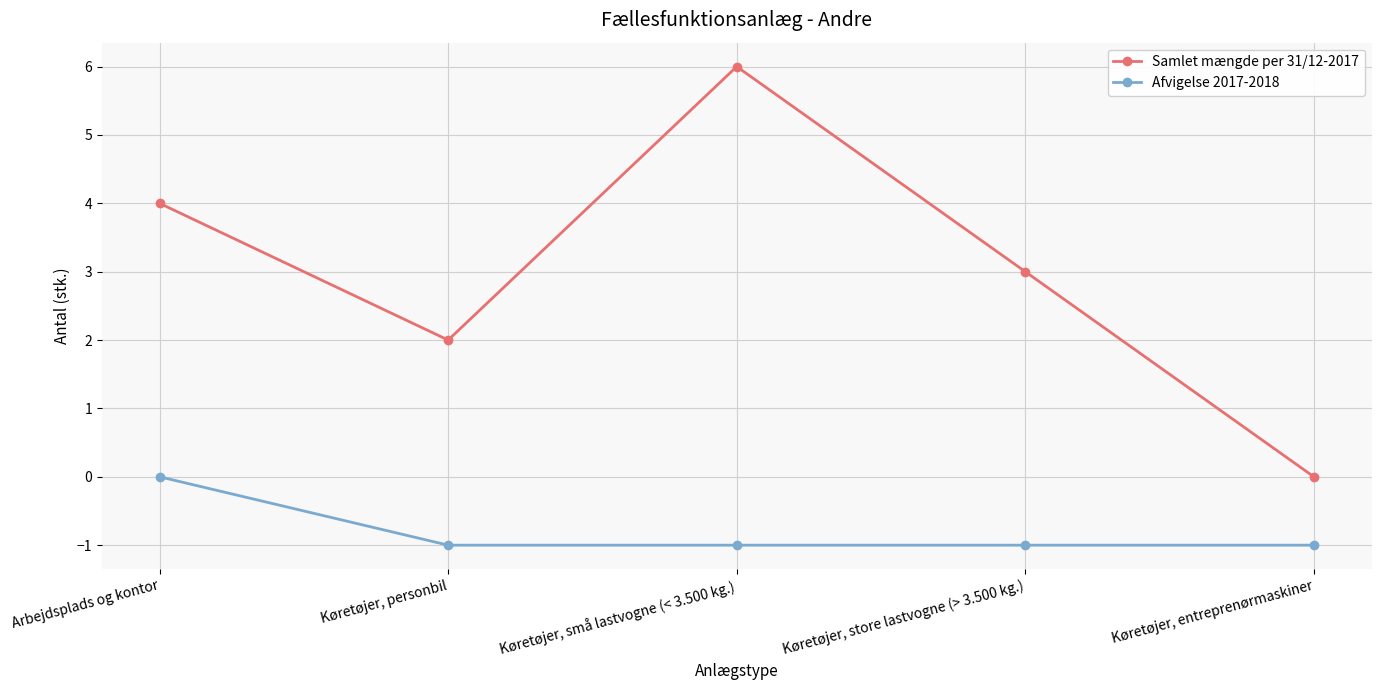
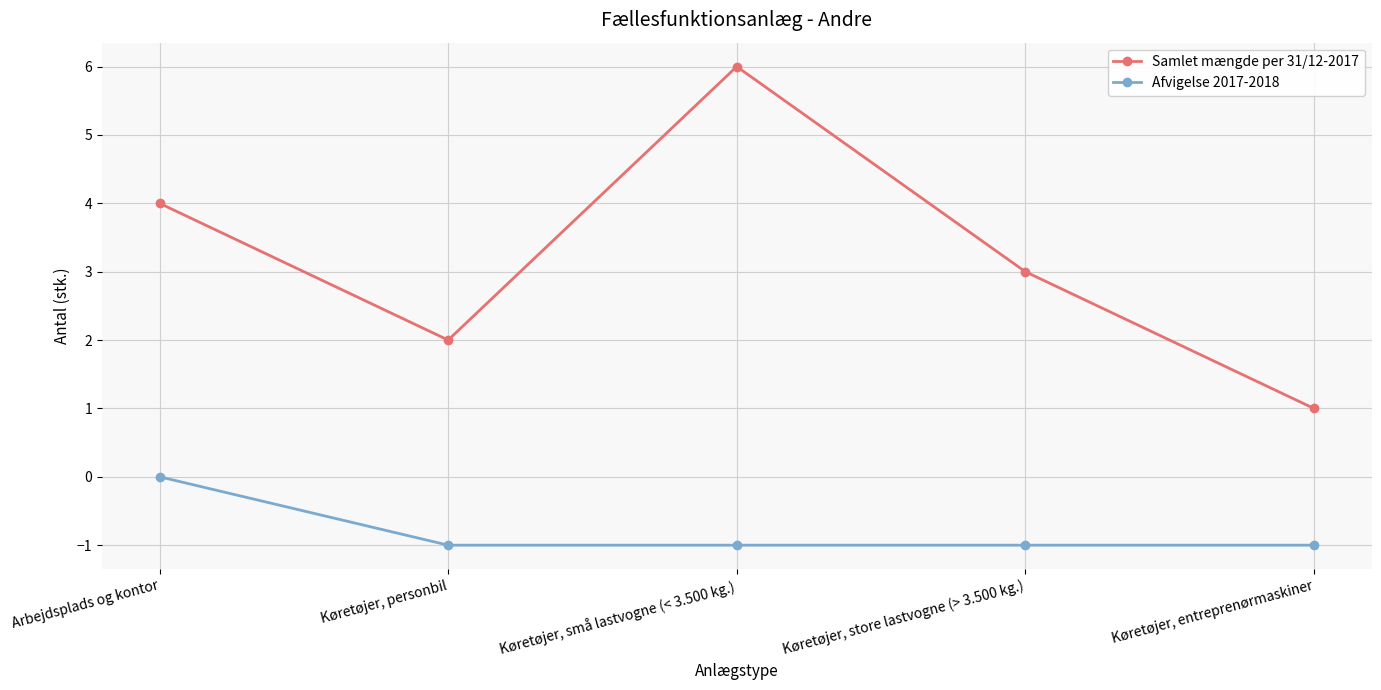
Samlet mængde per 31/12-2017, Køretøjer, entreprenørmaskiner: 0 -> 1
